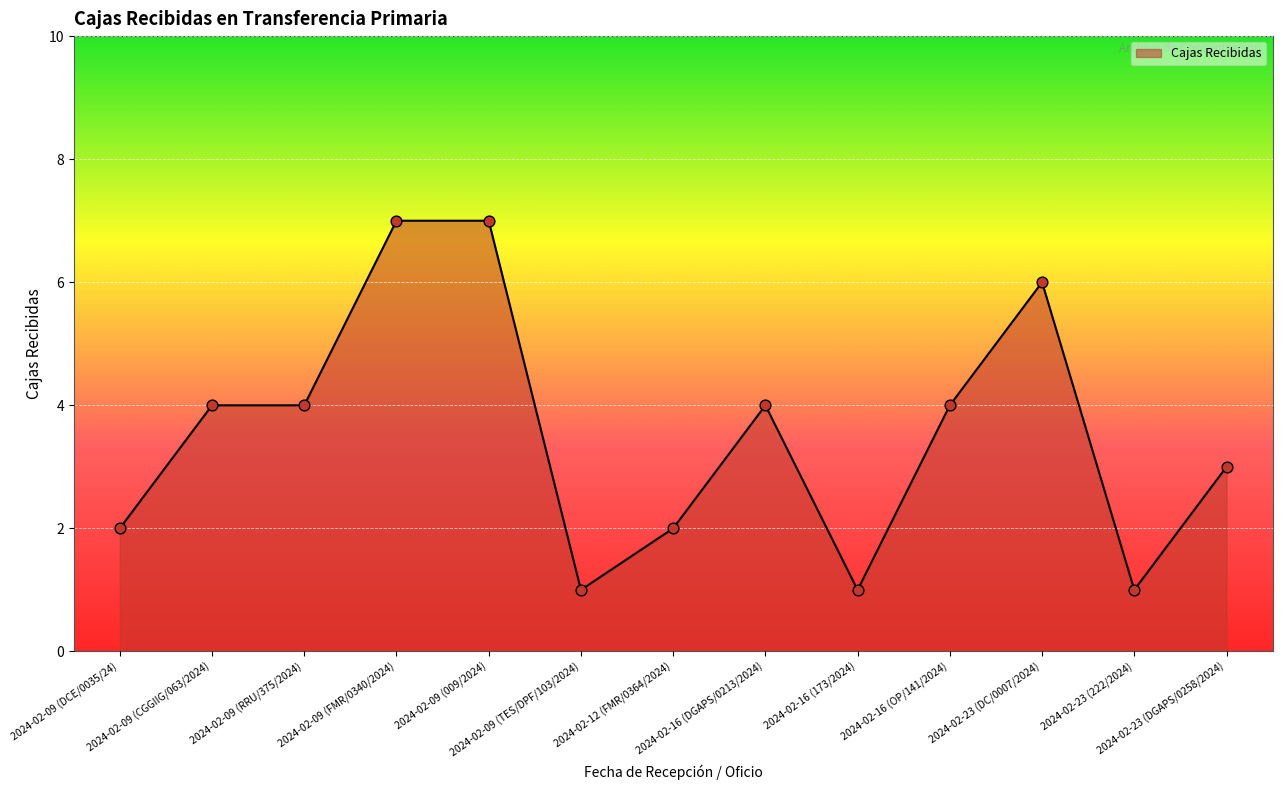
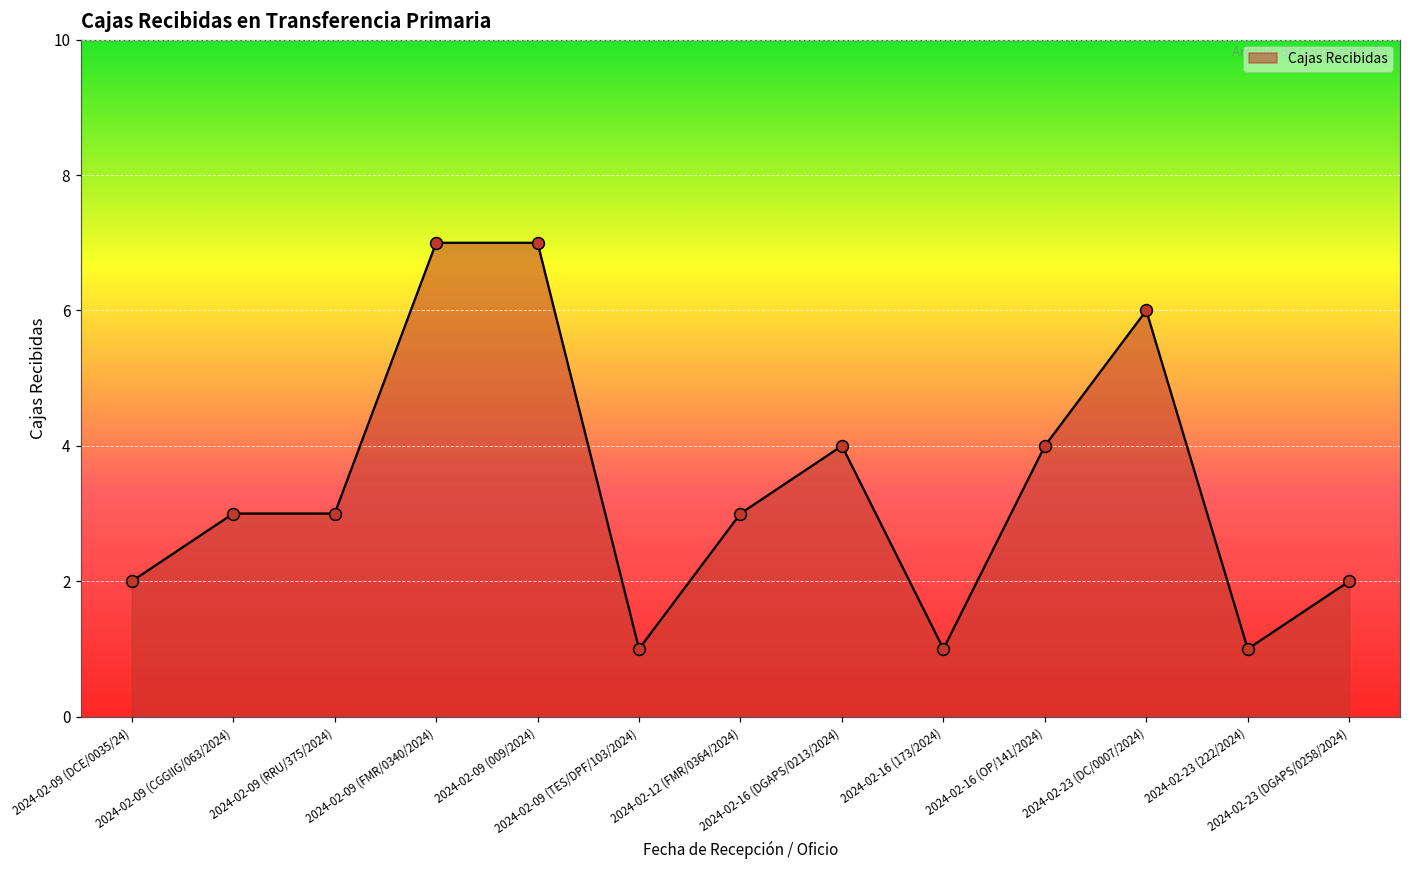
2024-02-09 (CGGIIG/063/2024): 4 -> 3
2024-02-09 (RRU/375/2024): 4 -> 3
2024-02-12 (FMR/0364/2024): 2 -> 3
2024-02-23 (DGAPS/0258/2024): 3 -> 2
